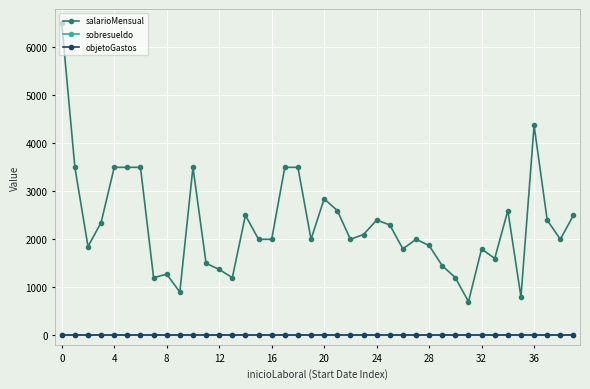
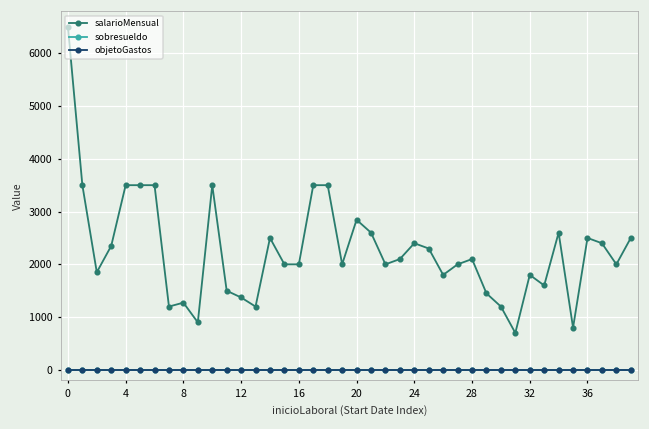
salarioMensual, 28: 1900 -> 2100
salarioMensual, 36: 4400 -> 2500
